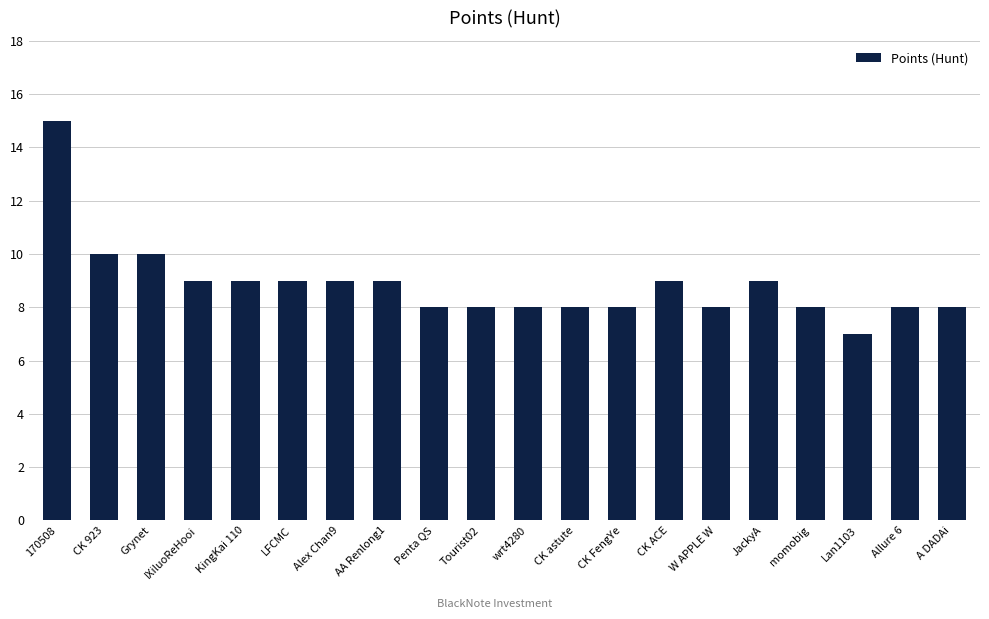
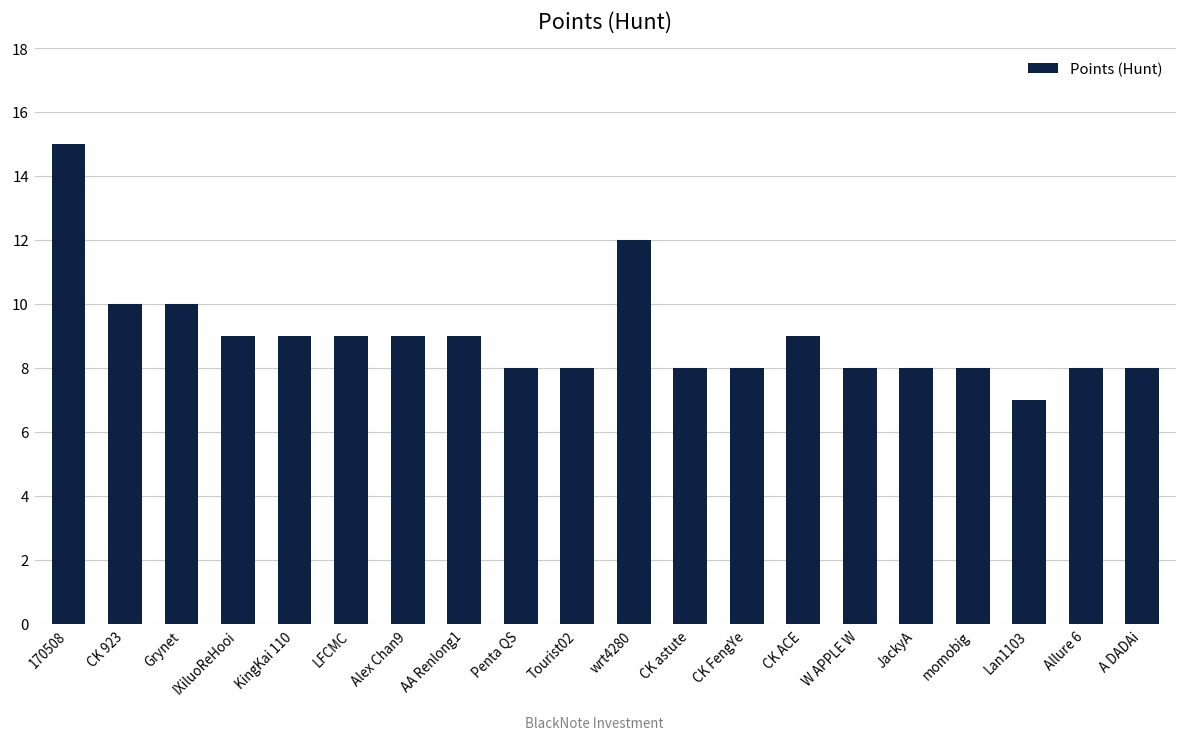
wrt4280: 8 -> 12
JackyA: 9 -> 8
